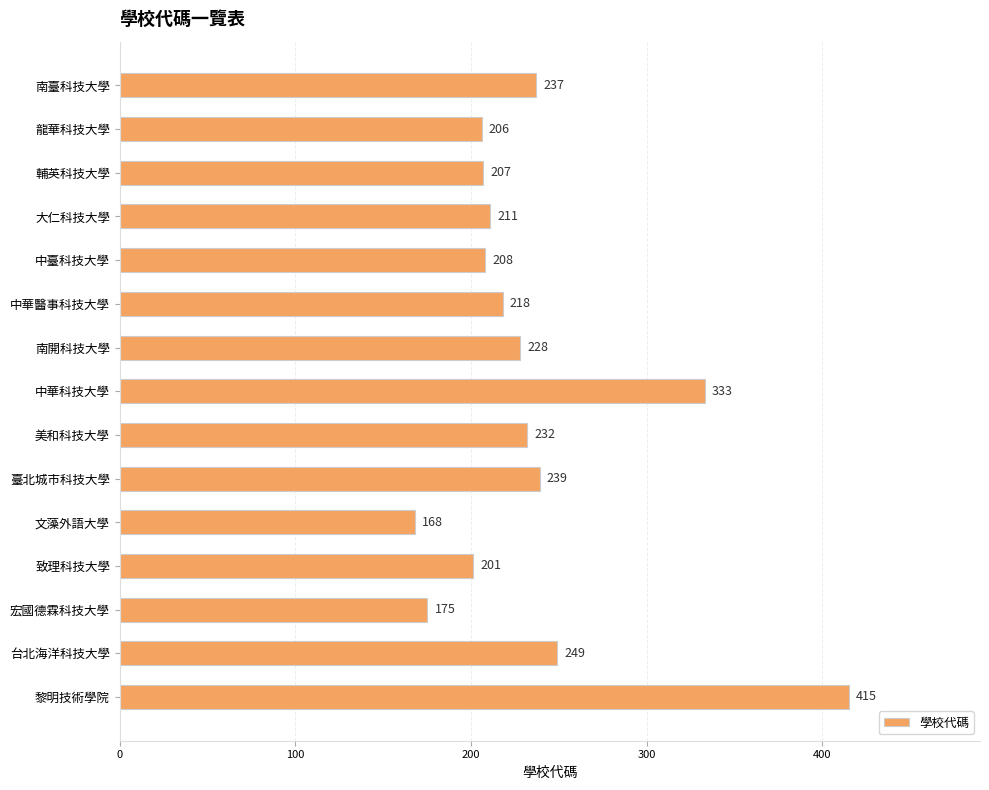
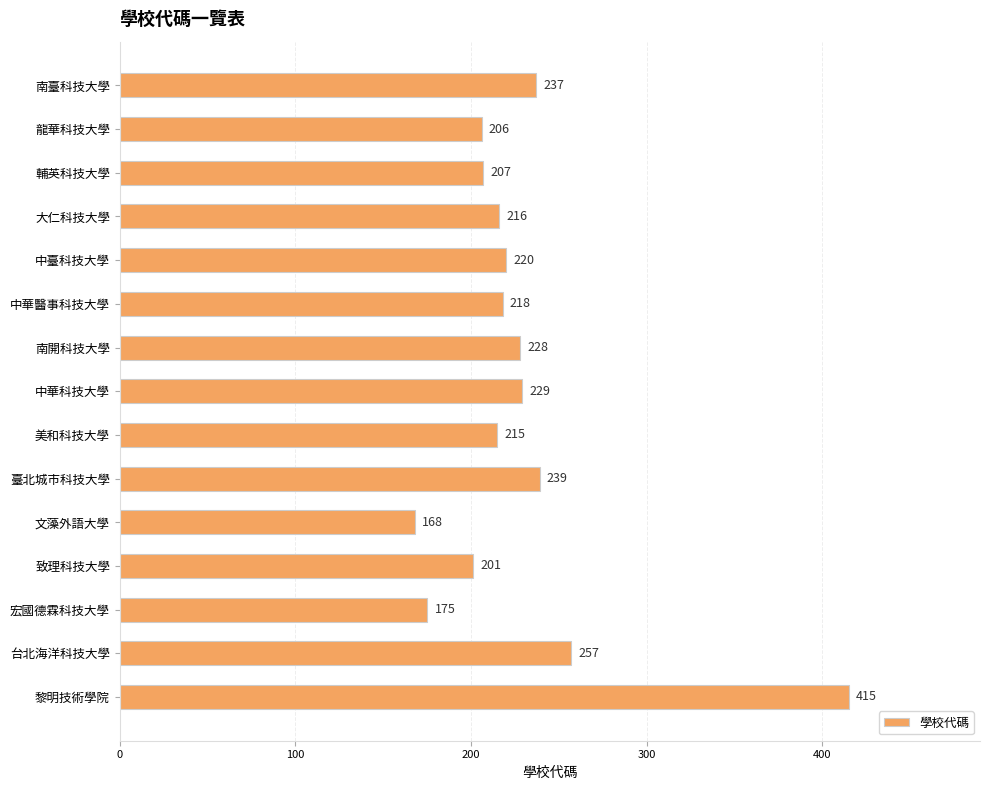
大仁科技大學: 211 -> 216
中臺科技大學: 208 -> 220
中華科技大學: 333 -> 229
美和科技大學: 232 -> 215
台北海洋科技大學: 249 -> 257
